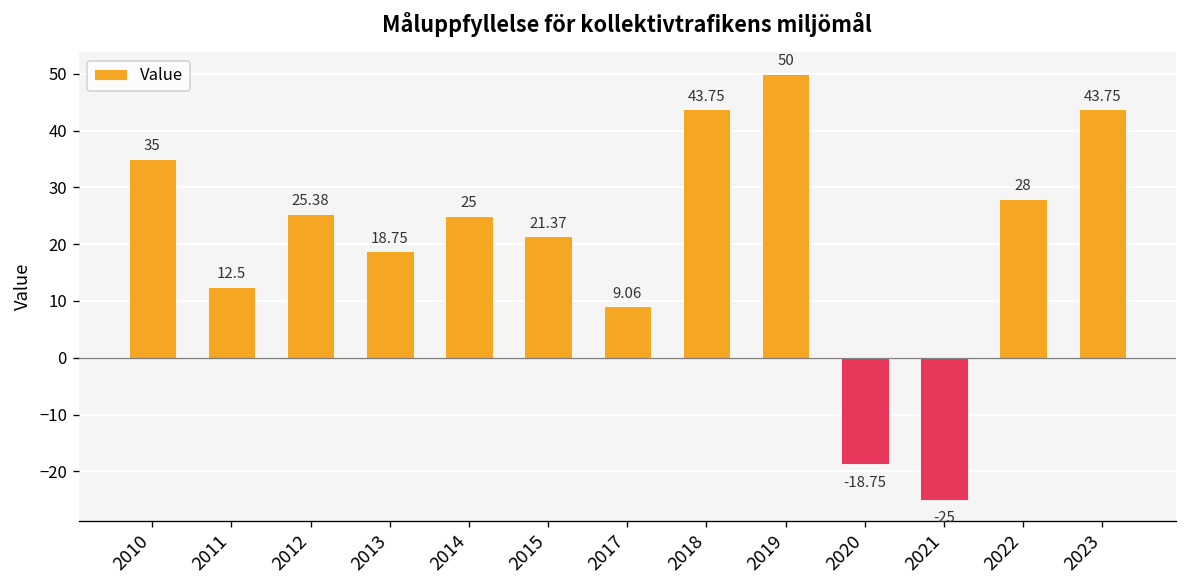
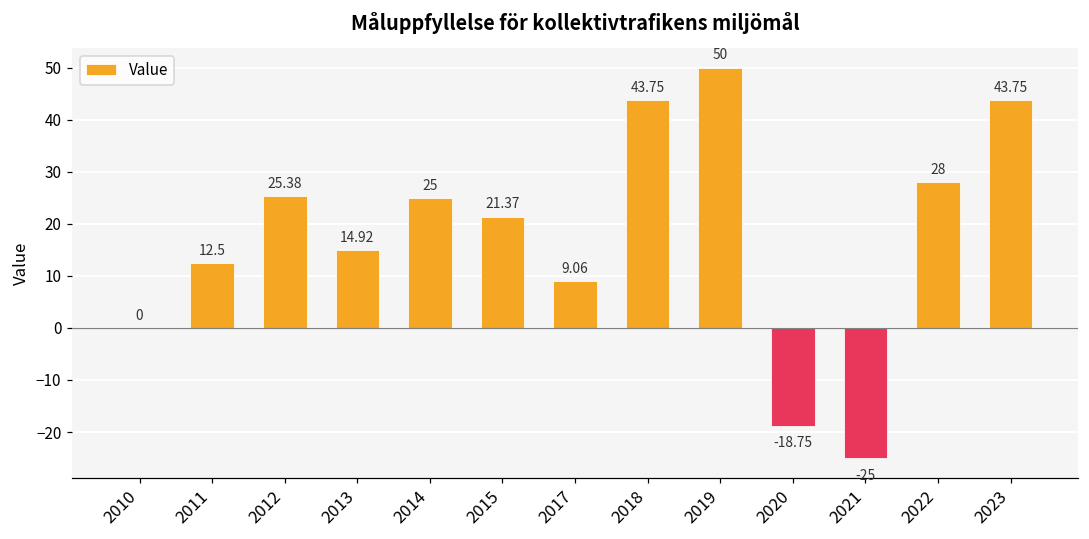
2010: 35 -> 0
2013: 18.75 -> 14.92
